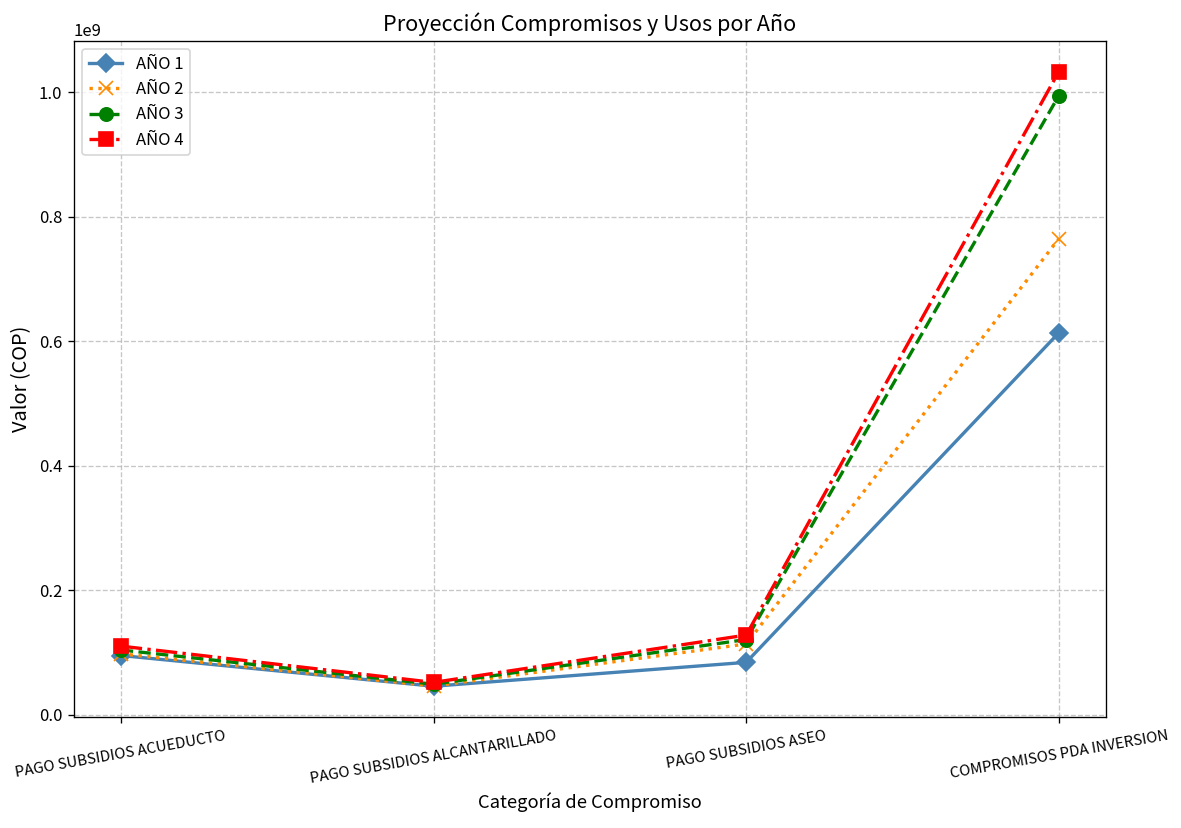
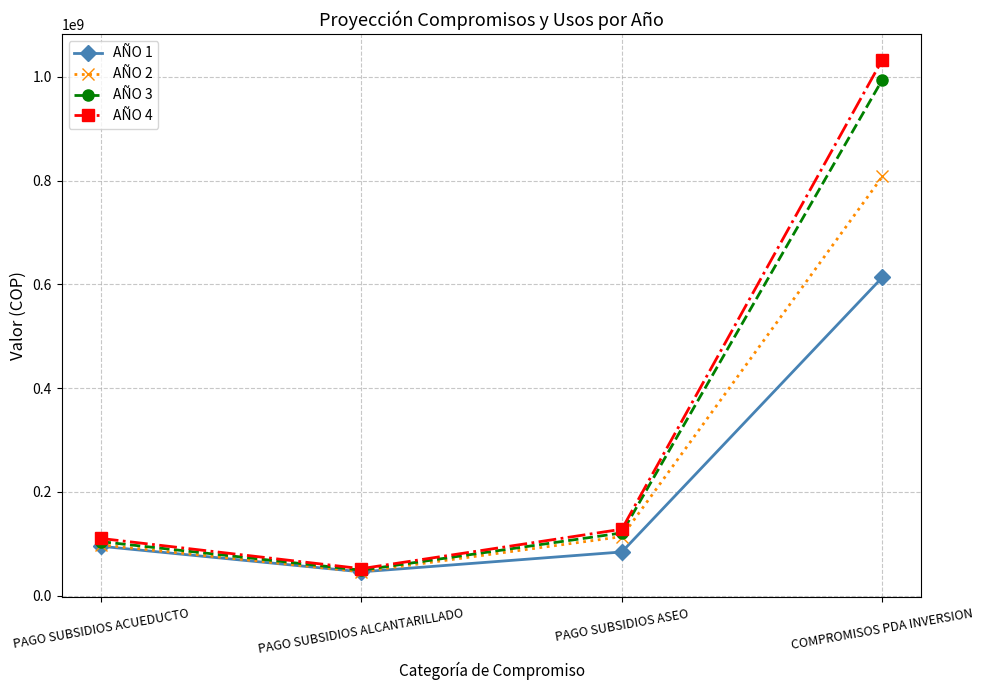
AÑO 2, COMPROMISOS PDA INVERSION: 760000000 -> 810000000
